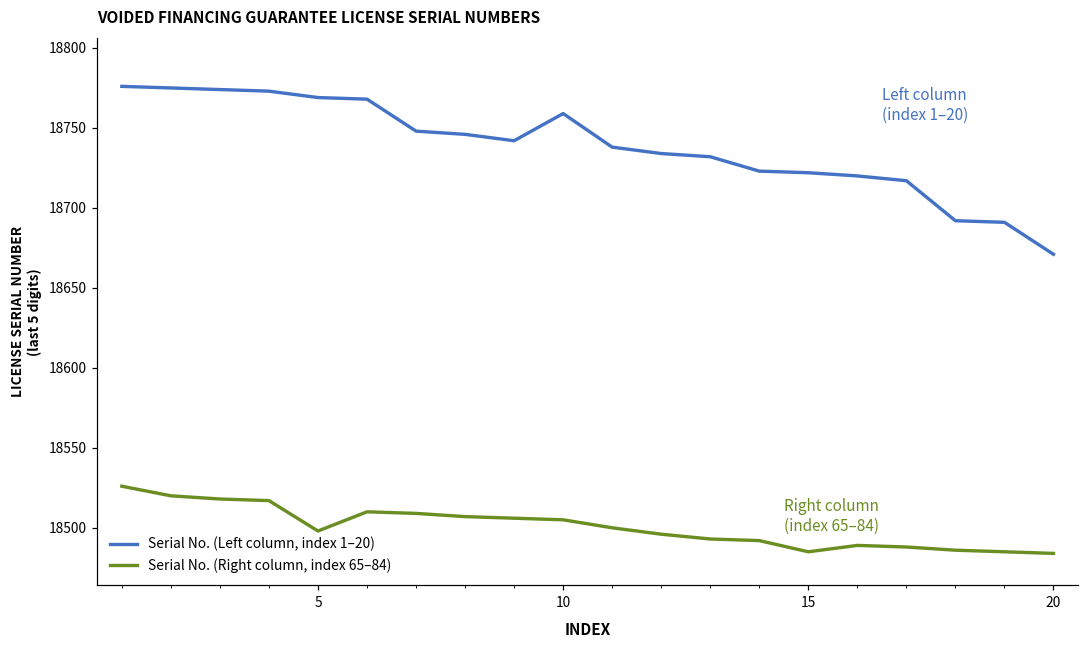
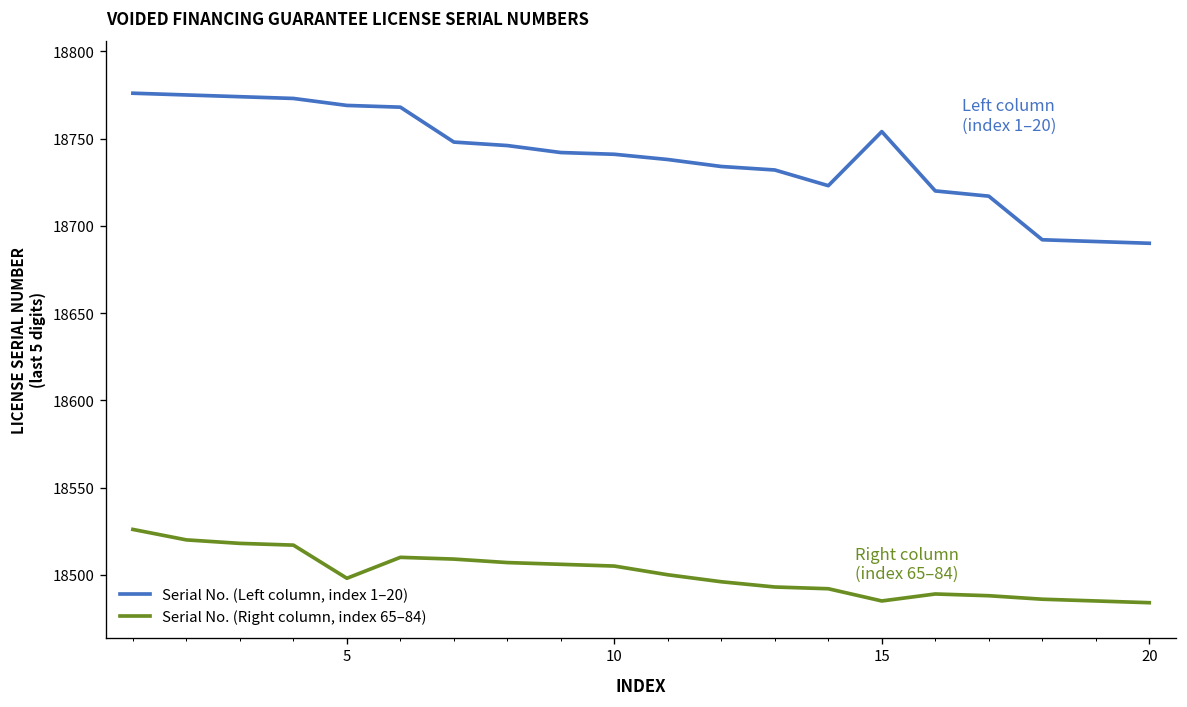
Serial No. (Left column, index 1–20), 10: 18759 -> 18741
Serial No. (Left column, index 1–20), 15: 18722 -> 18754
Serial No. (Left column, index 1–20), 20: 18671 -> 18690
